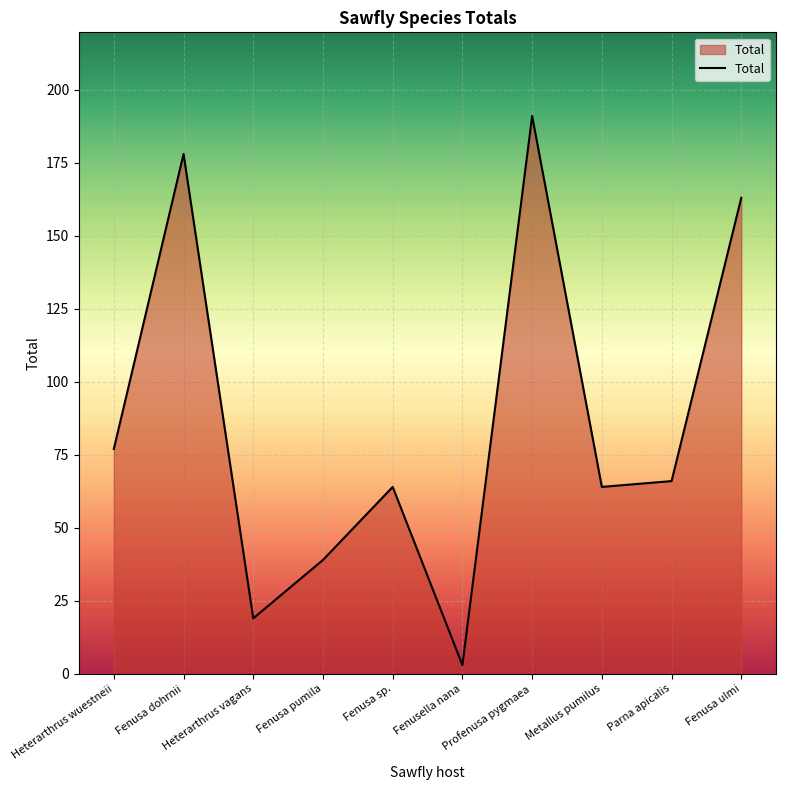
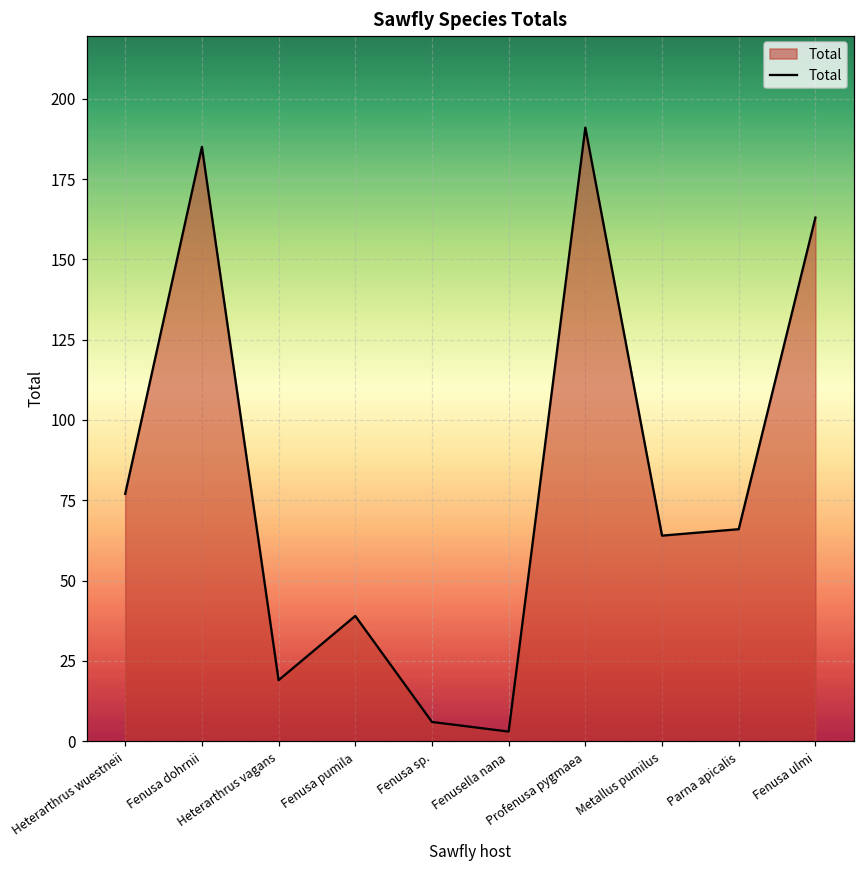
Fenusa dohrnii: 178 -> 185
Fenusa sp.: 64 -> 6
